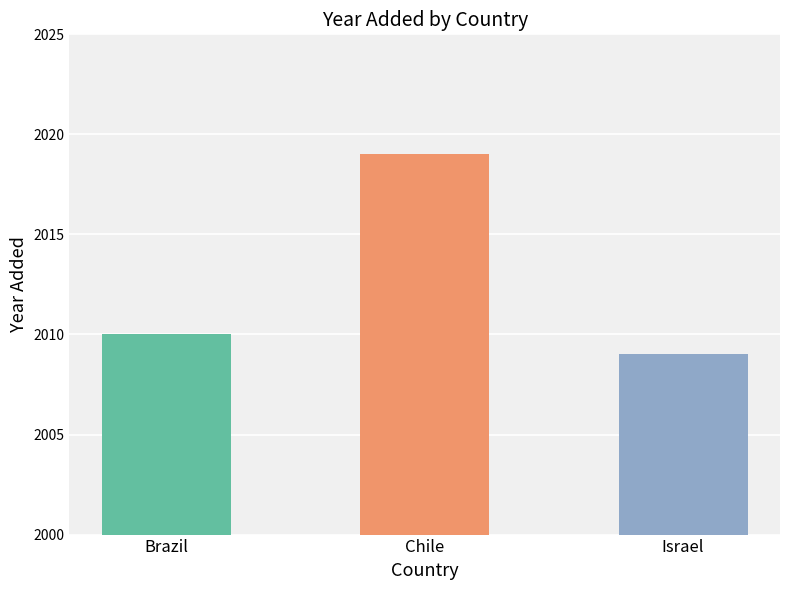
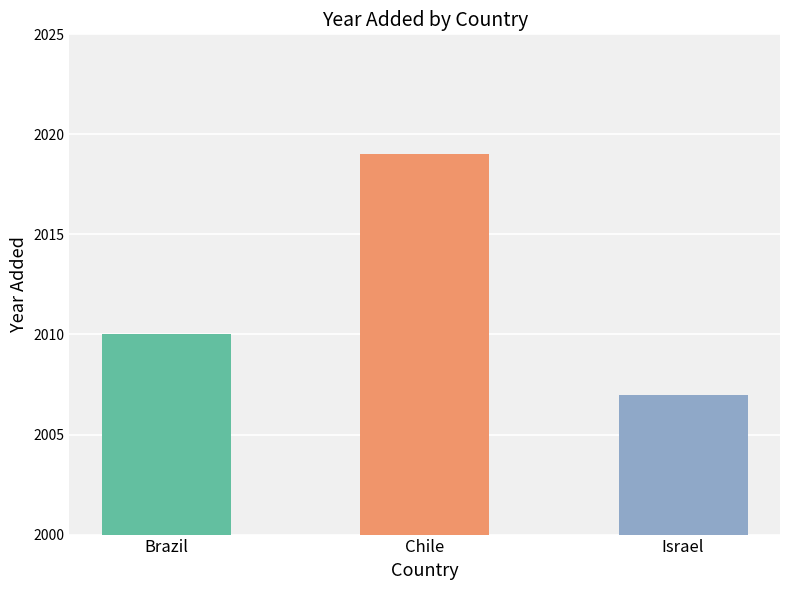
Israel: 2009 -> 2007
